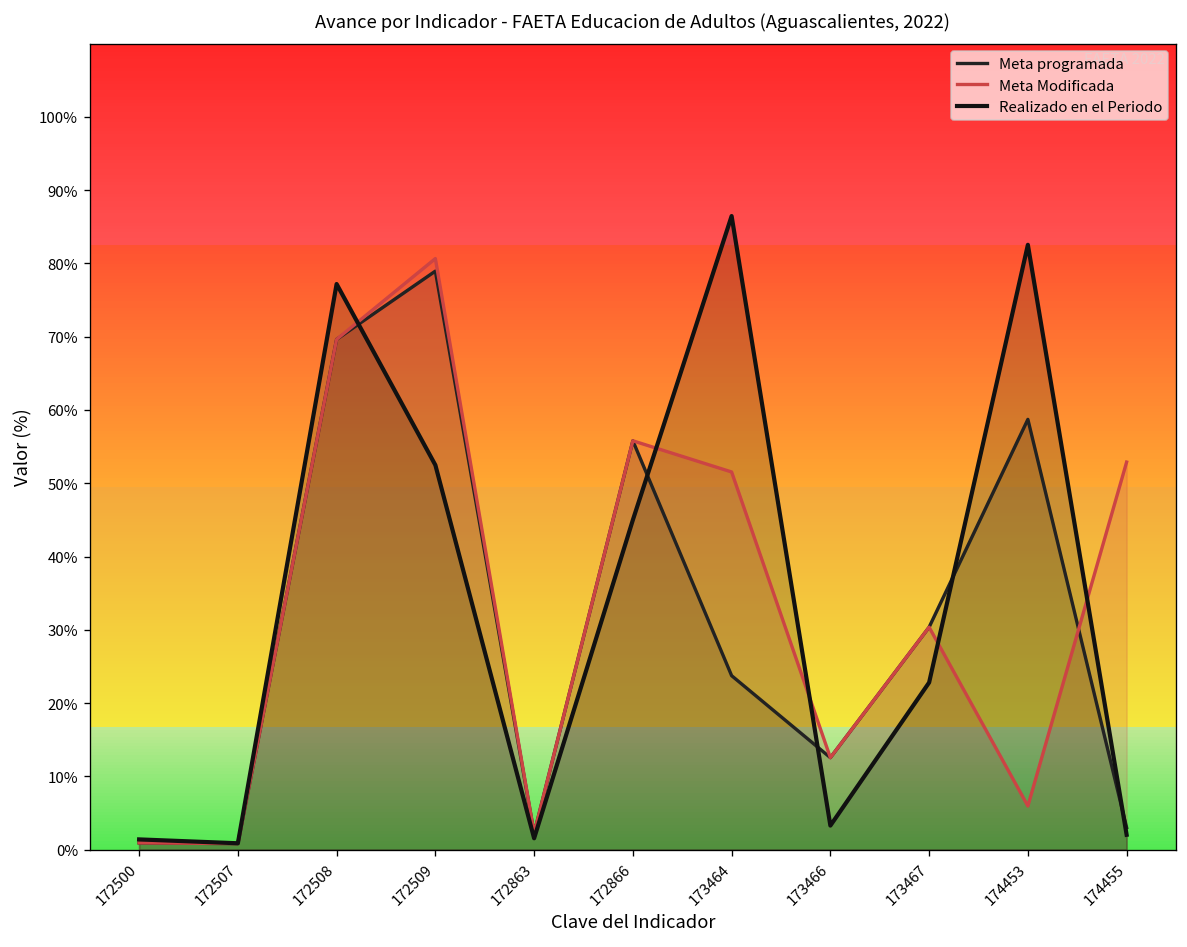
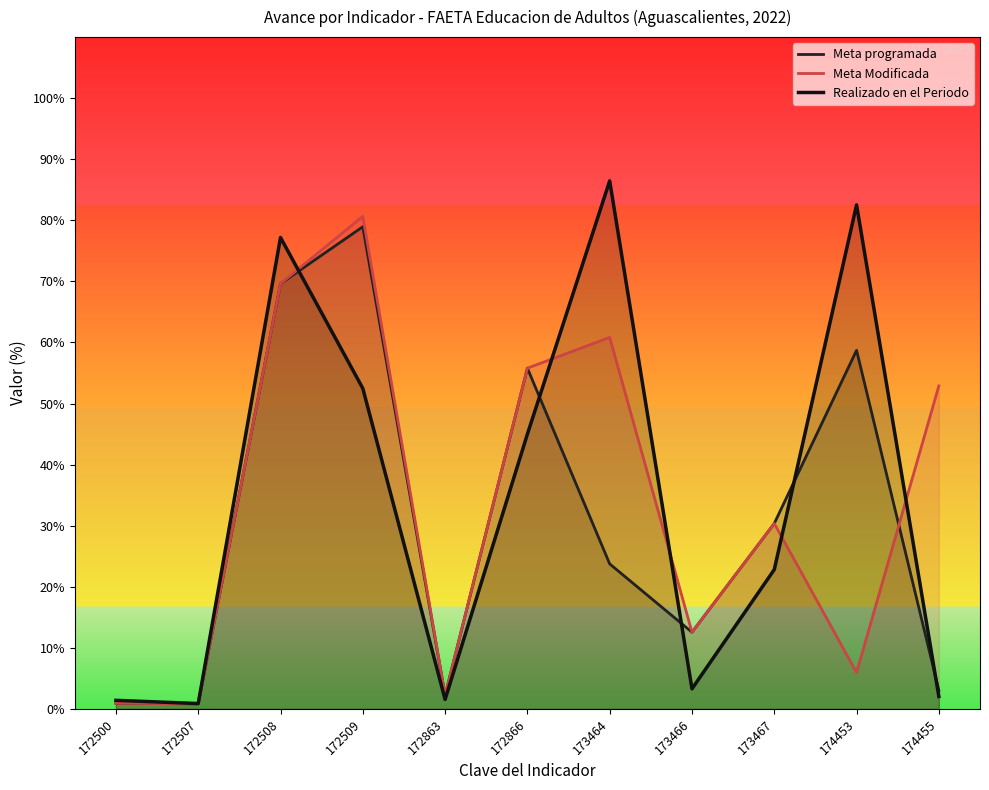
Meta Modificada, 173464: 52% -> 61%
